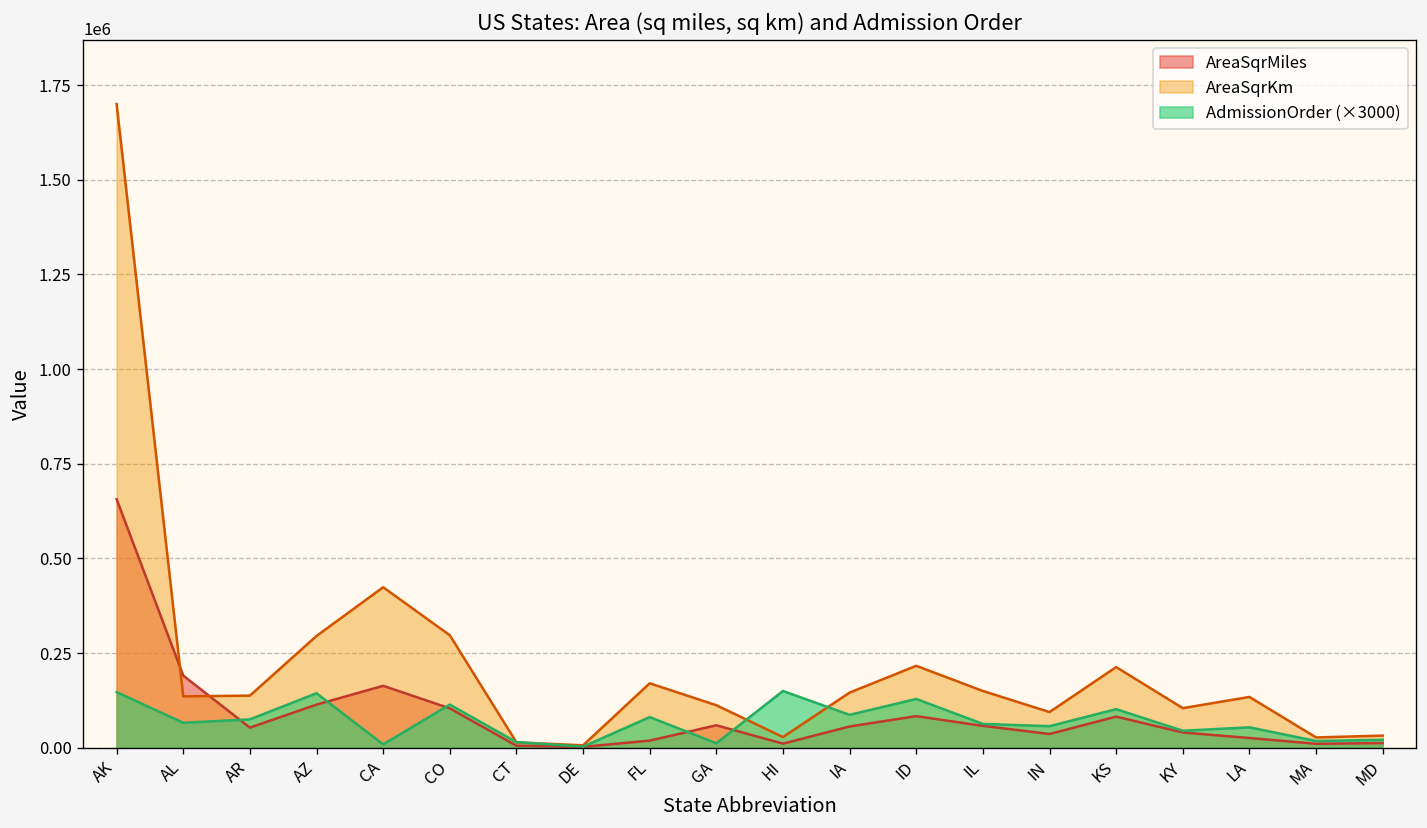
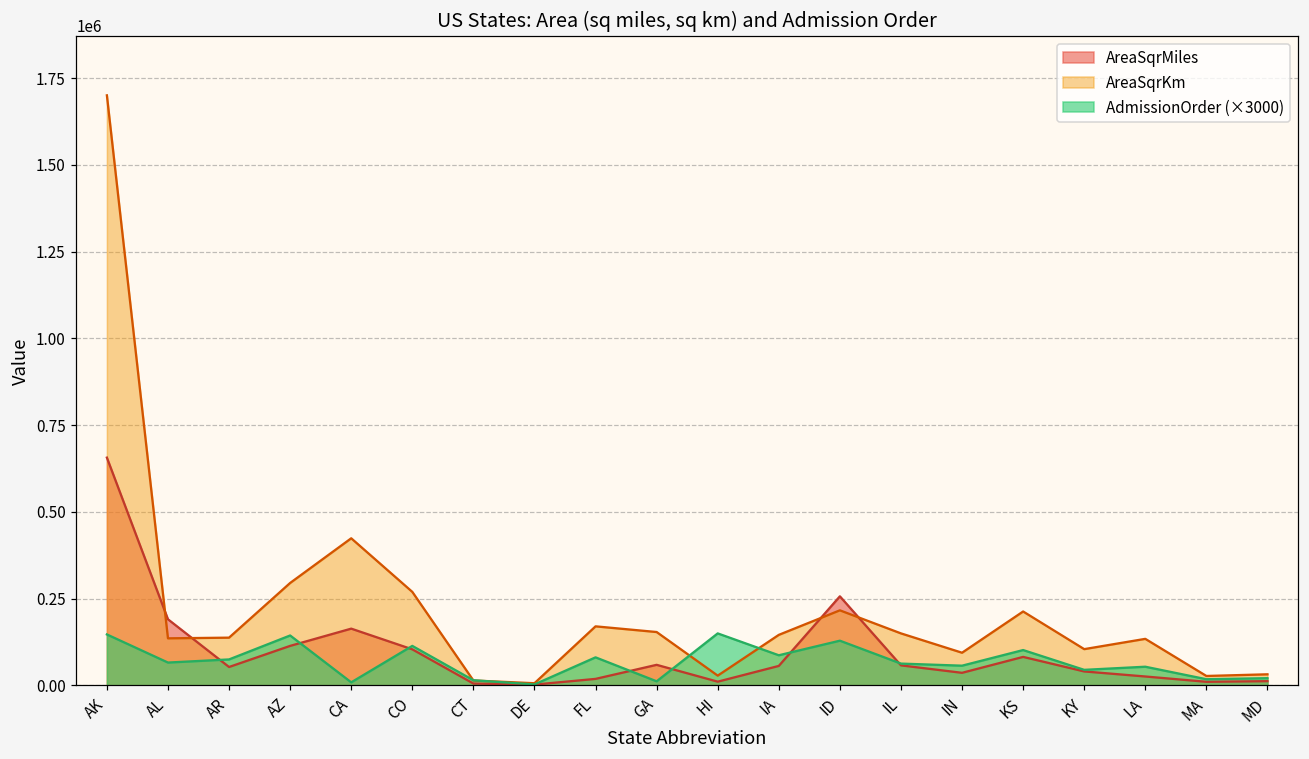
AreaSqrKm, CO: 300000 -> 270000
AreaSqrKm, GA: 110000 -> 150000
AreaSqrMiles, ID: 80000 -> 260000
